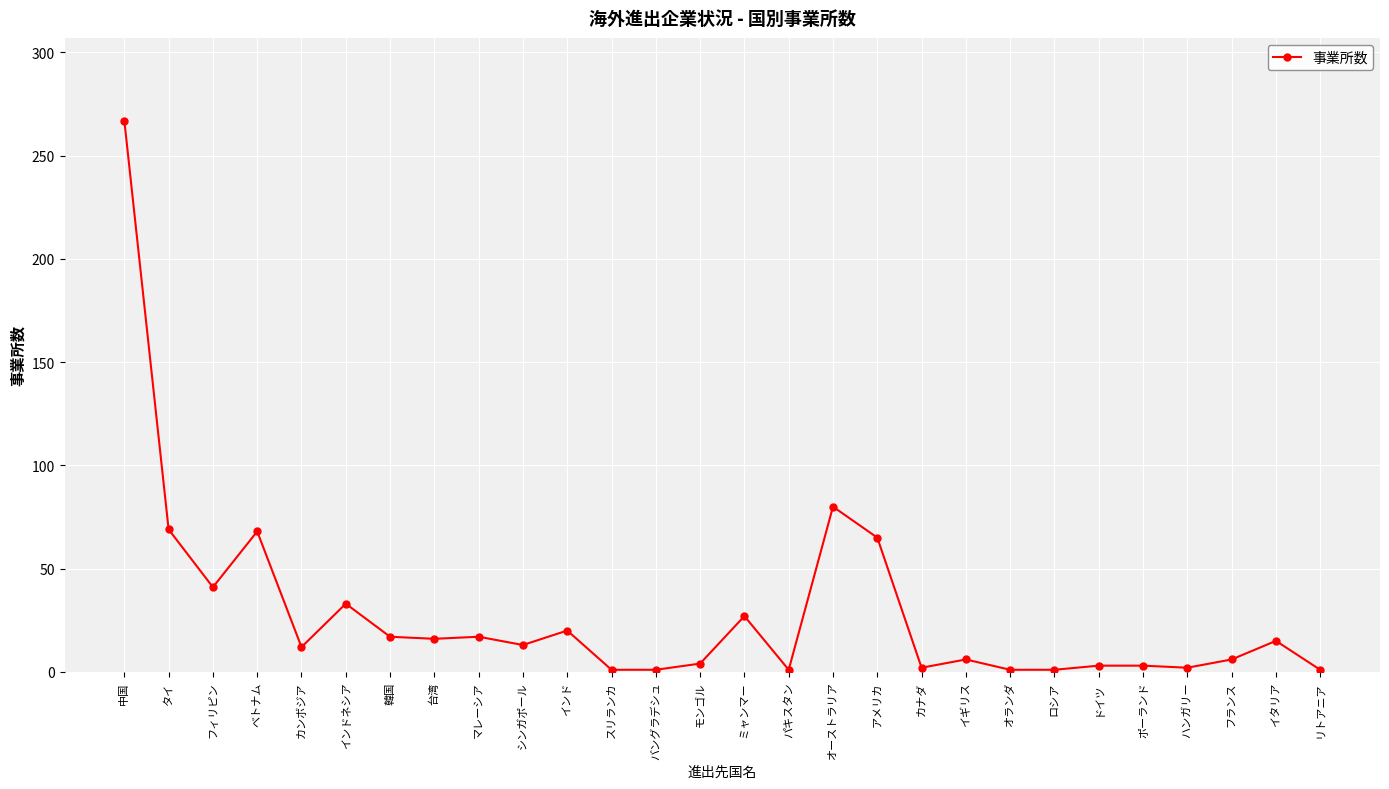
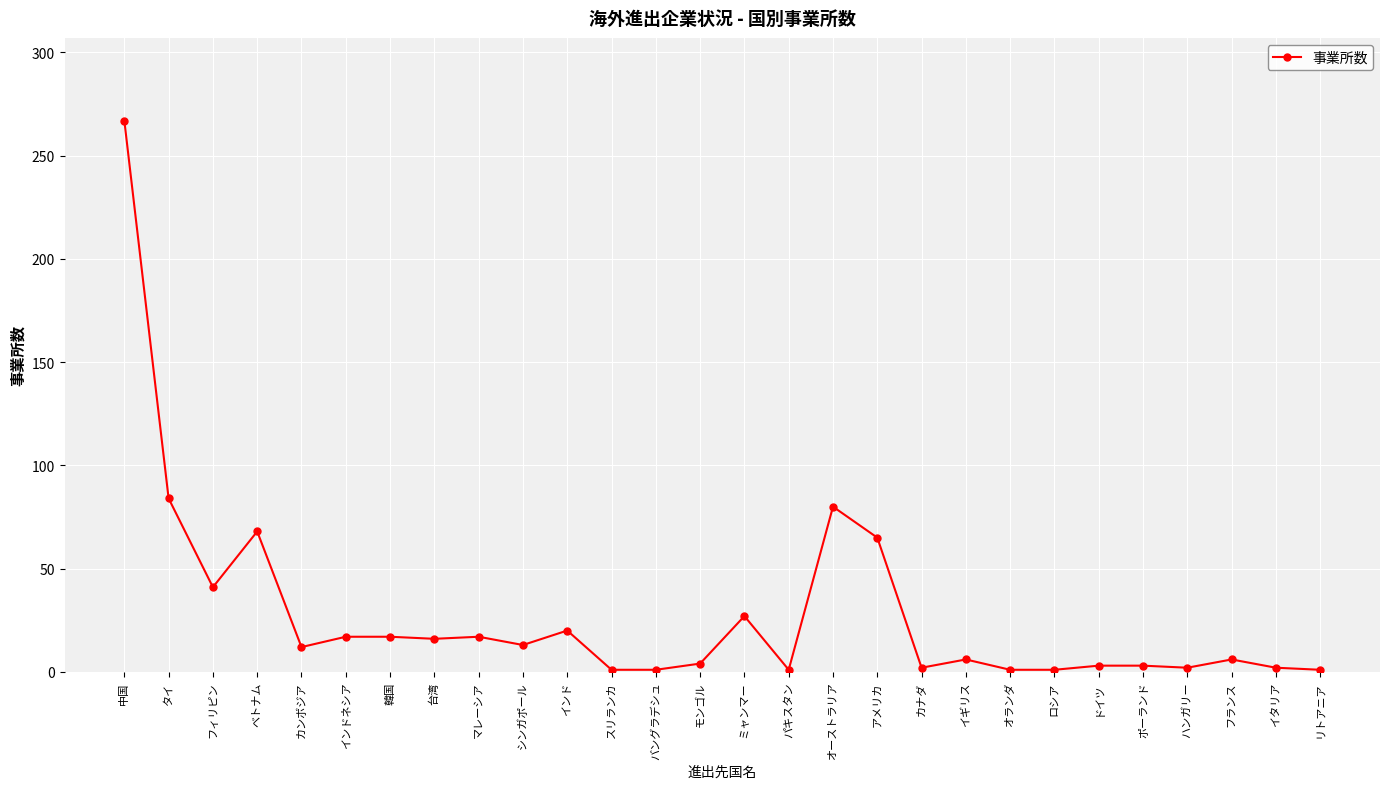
タイ: 69 -> 84
インドネシア: 33 -> 17
イタリア: 15 -> 2
